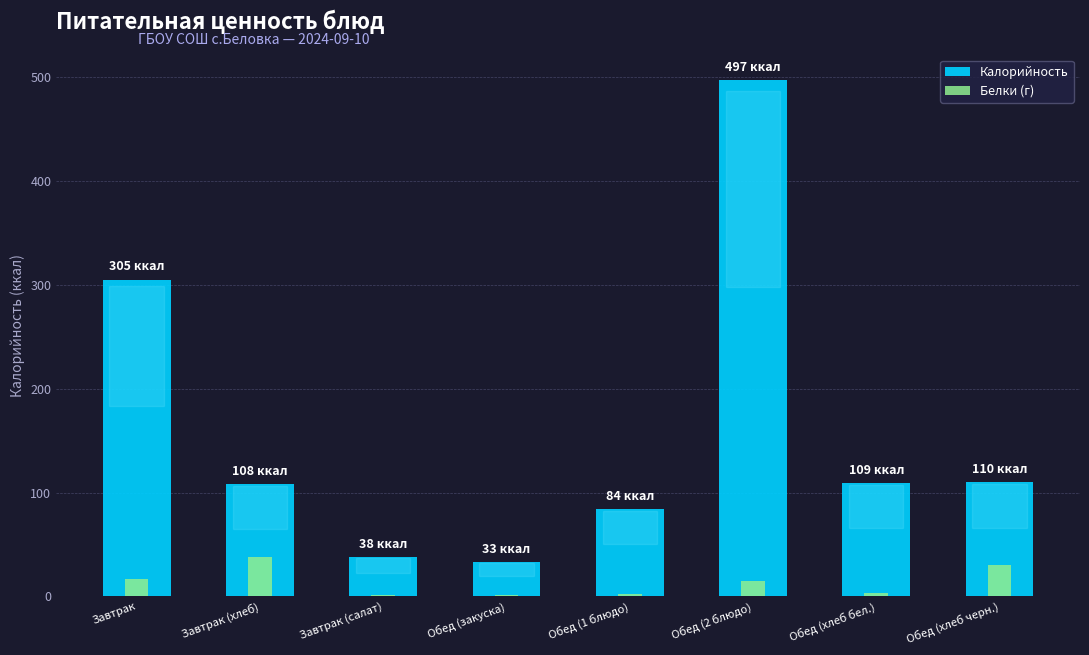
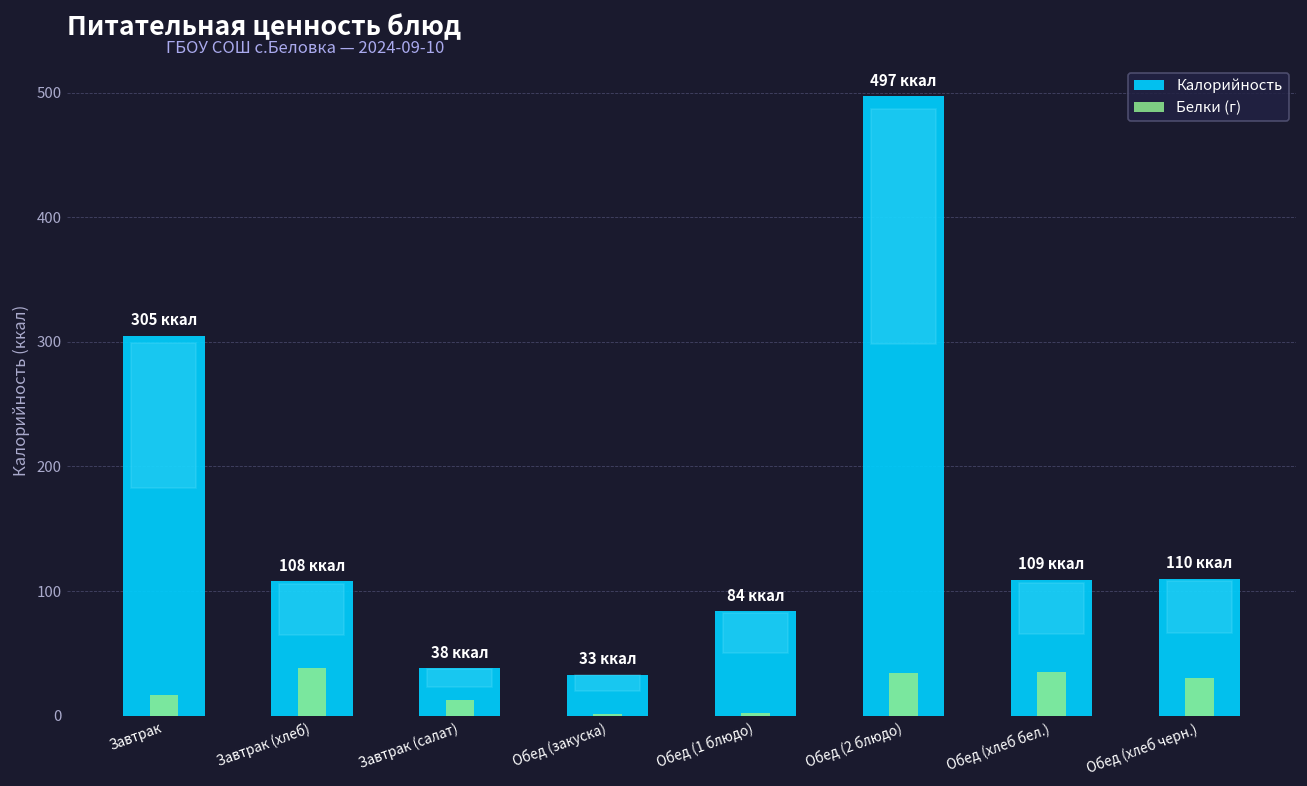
Белки (г), Завтрак (салат): 1 -> 13
Белки (г), Обед (2 блюдо): 15 -> 34
Белки (г), Обед (хлеб бел.): 3 -> 35
